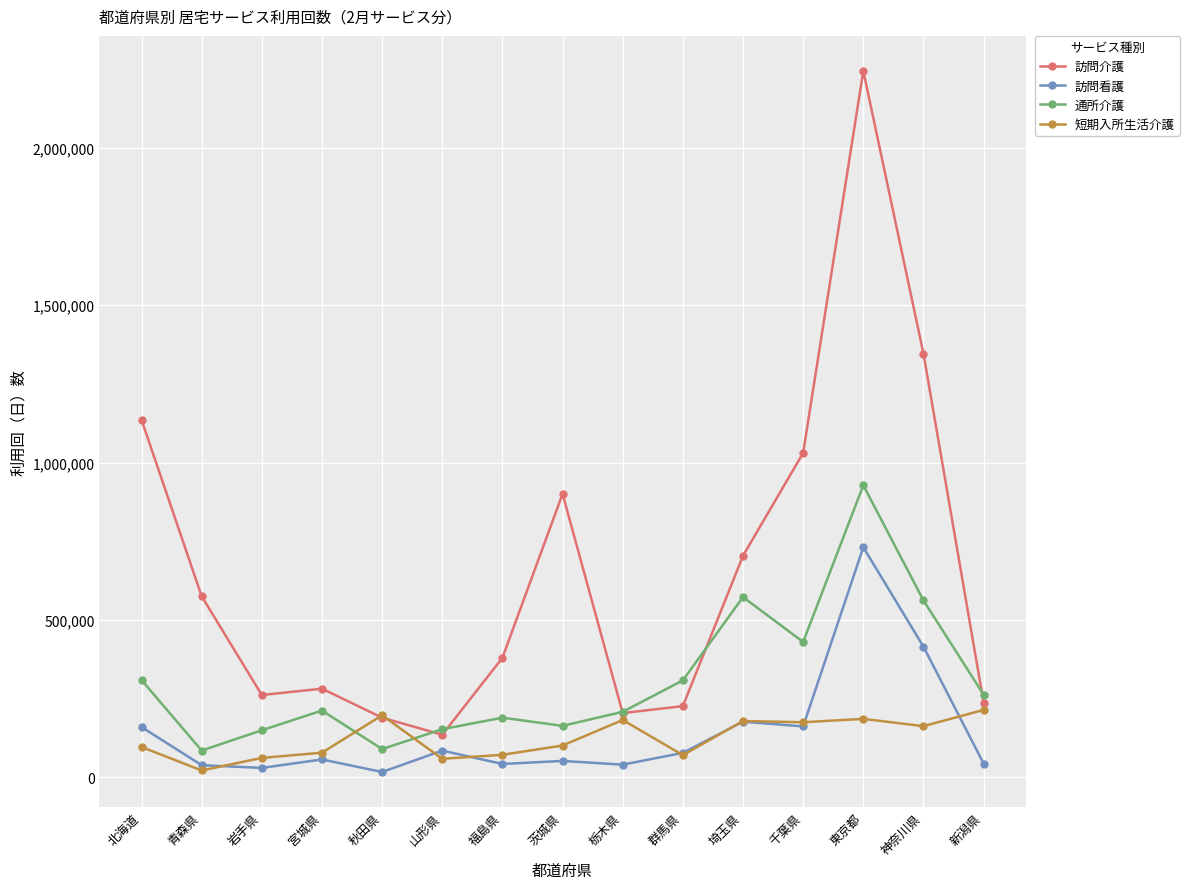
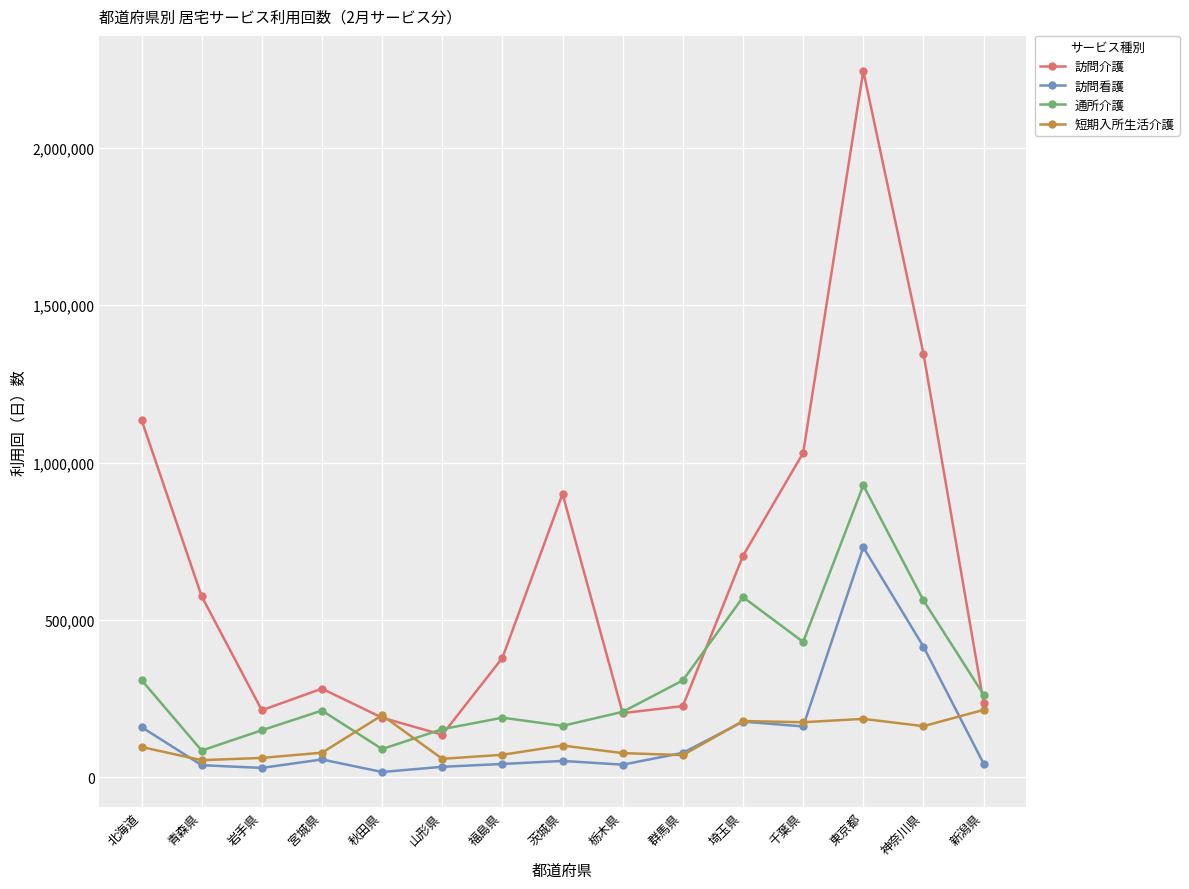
短期入所生活介護, 青森県: 20,000 -> 50,000
訪問介護, 岩手県: 260,000 -> 210,000
訪問看護, 山形県: 80,000 -> 30,000
短期入所生活介護, 栃木県: 180,000 -> 80,000
